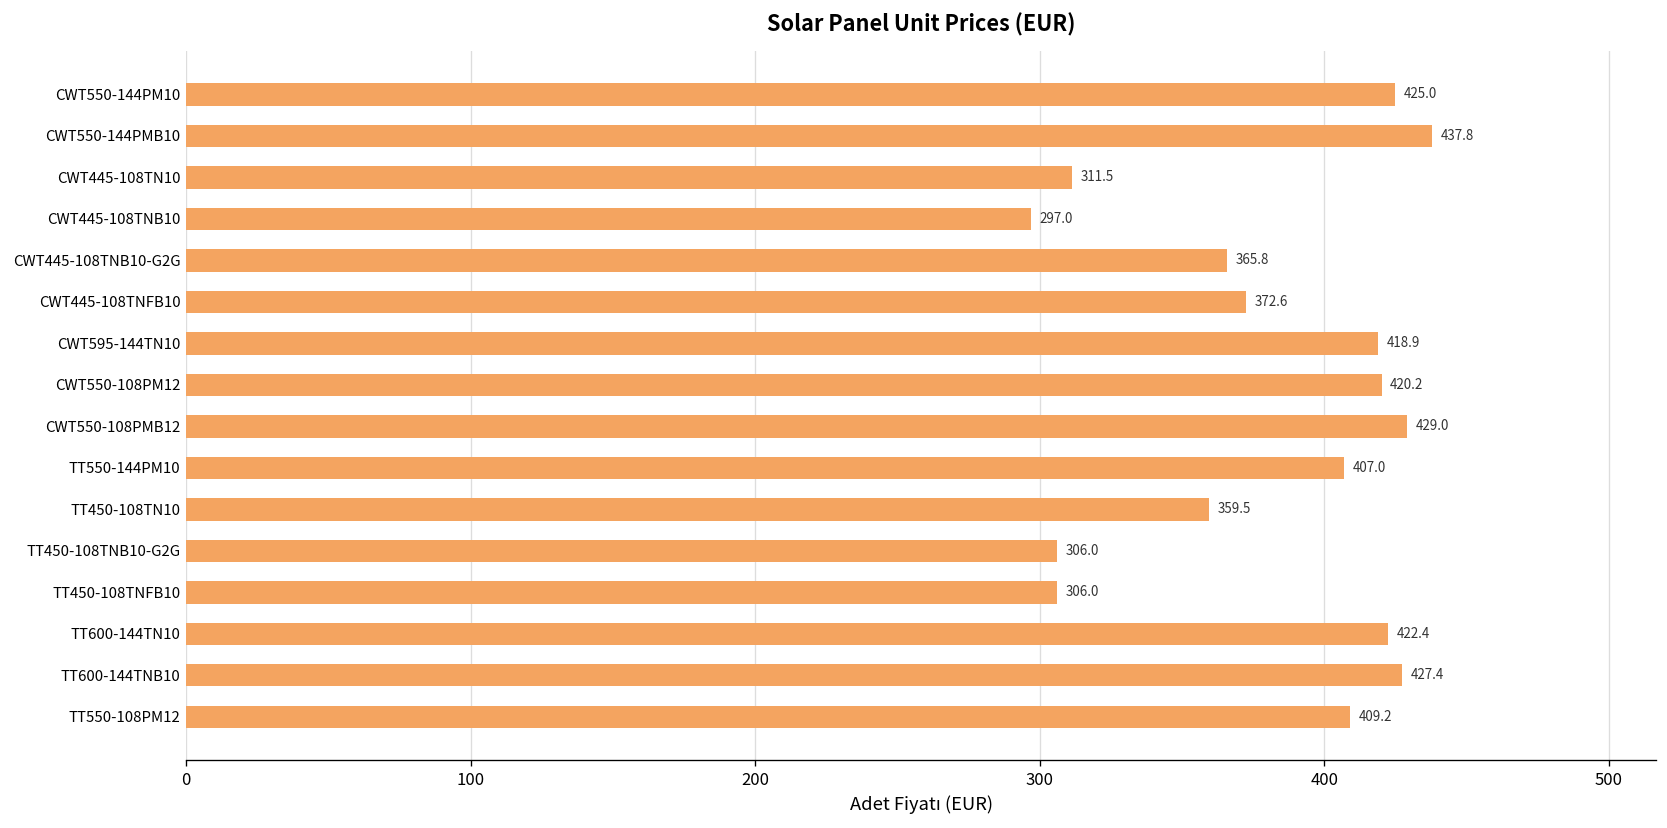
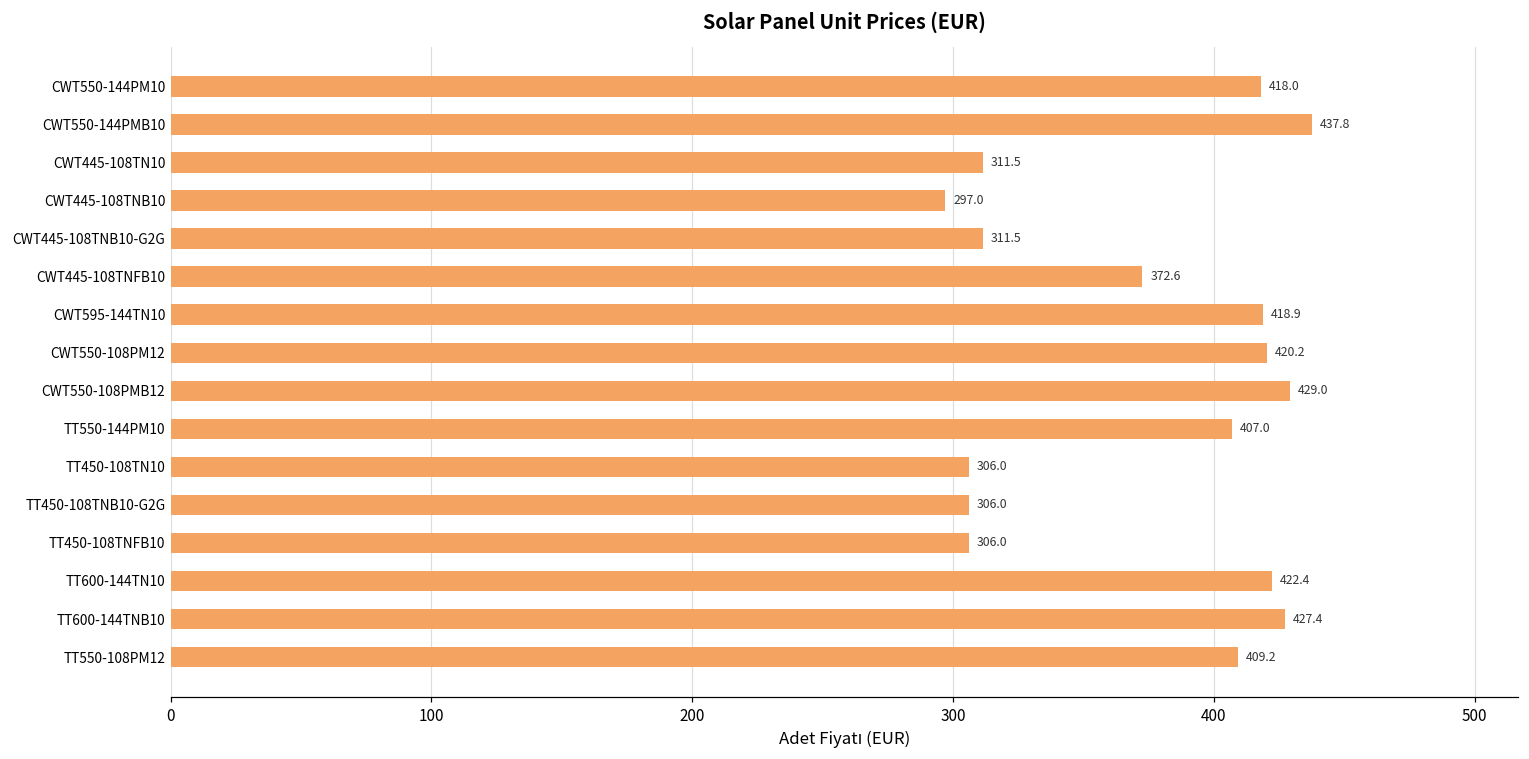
CWT550-144PM10: 425.0 -> 418.0
CWT445-108TNB10-G2G: 365.8 -> 311.5
TT450-108TN10: 359.5 -> 306.0
